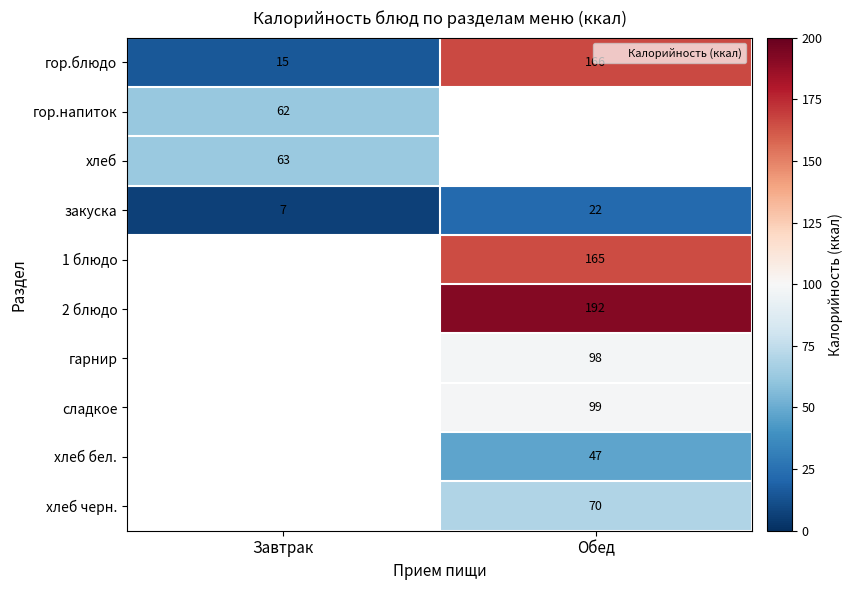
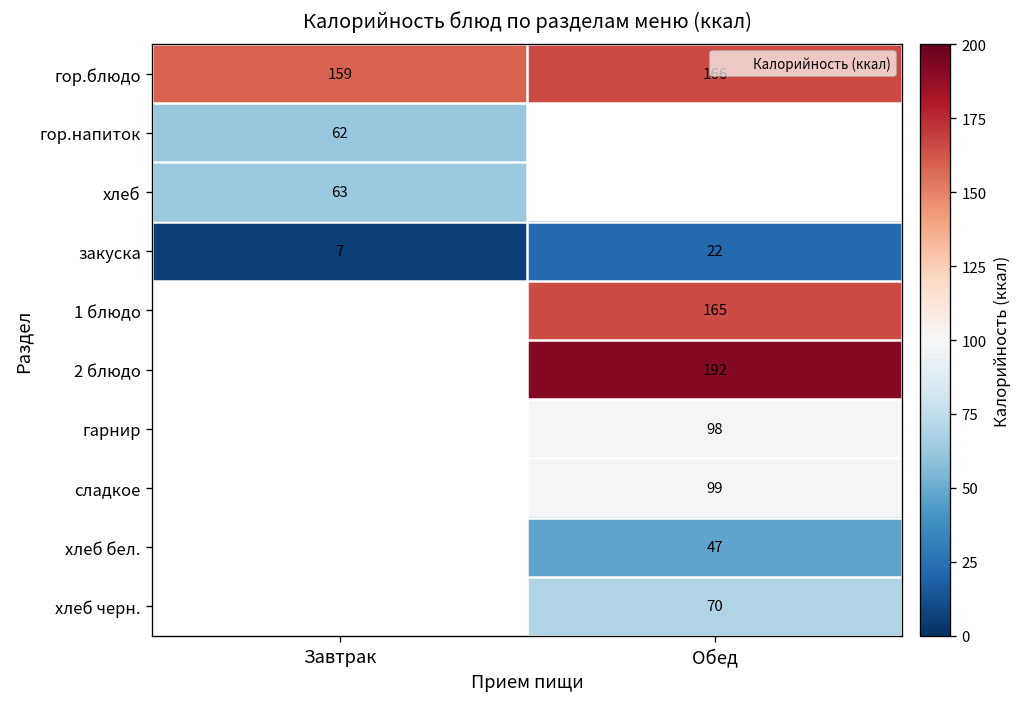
гор.блюдо, Завтрак: 15 -> 159
